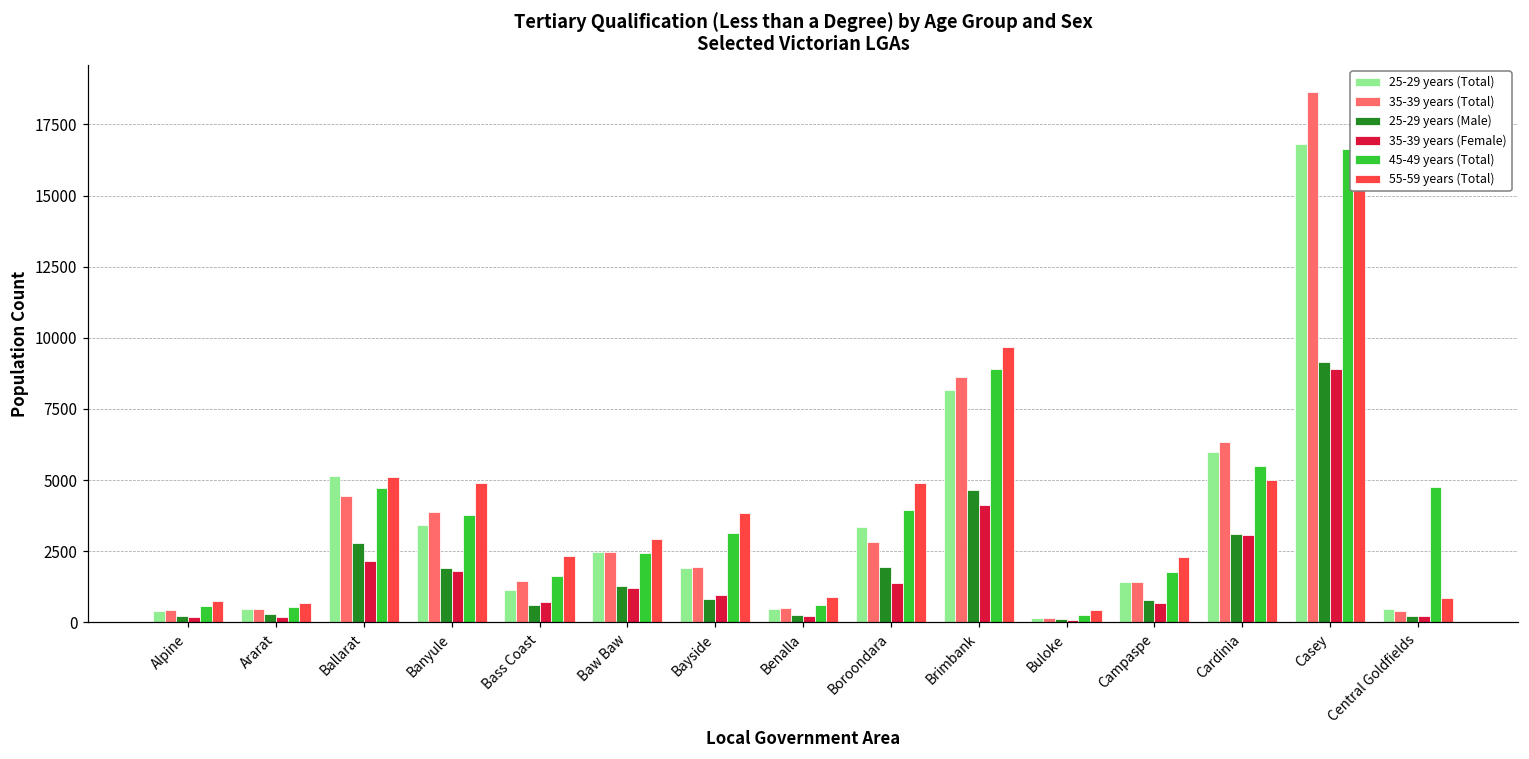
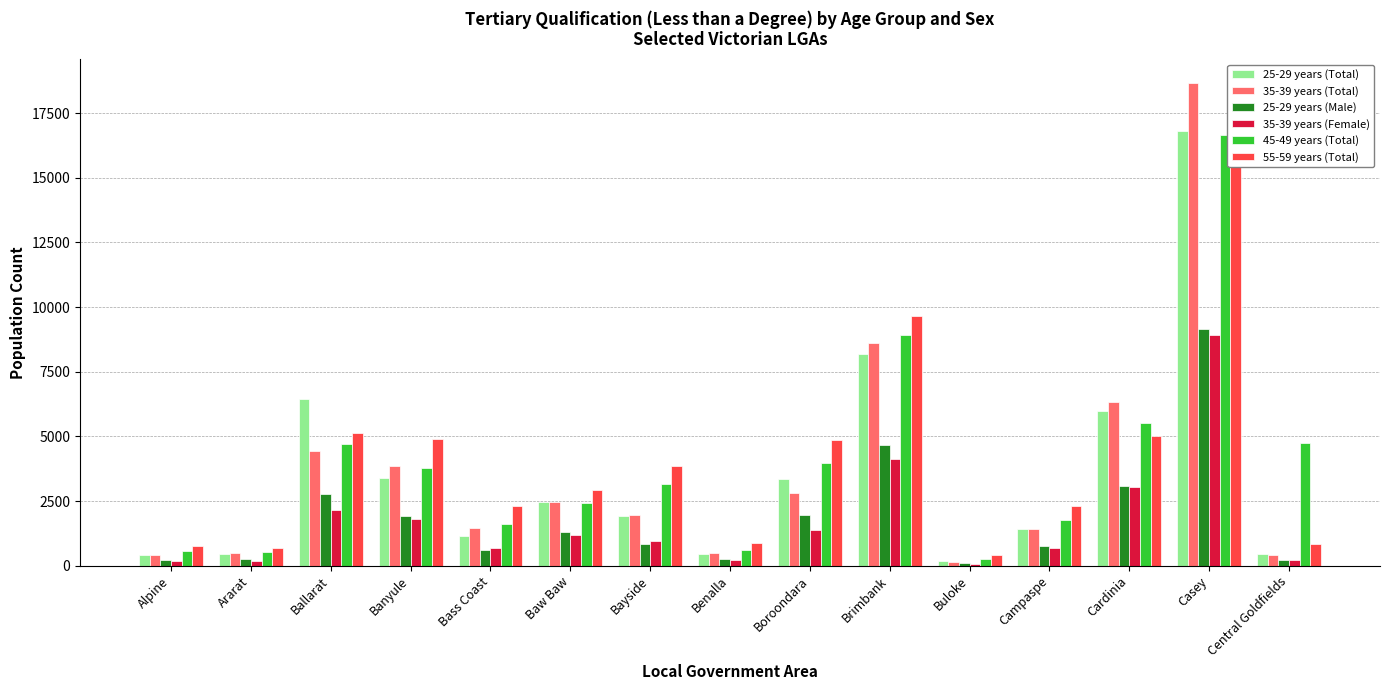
25-29 years (Total), Ballarat: 5100 -> 6400
